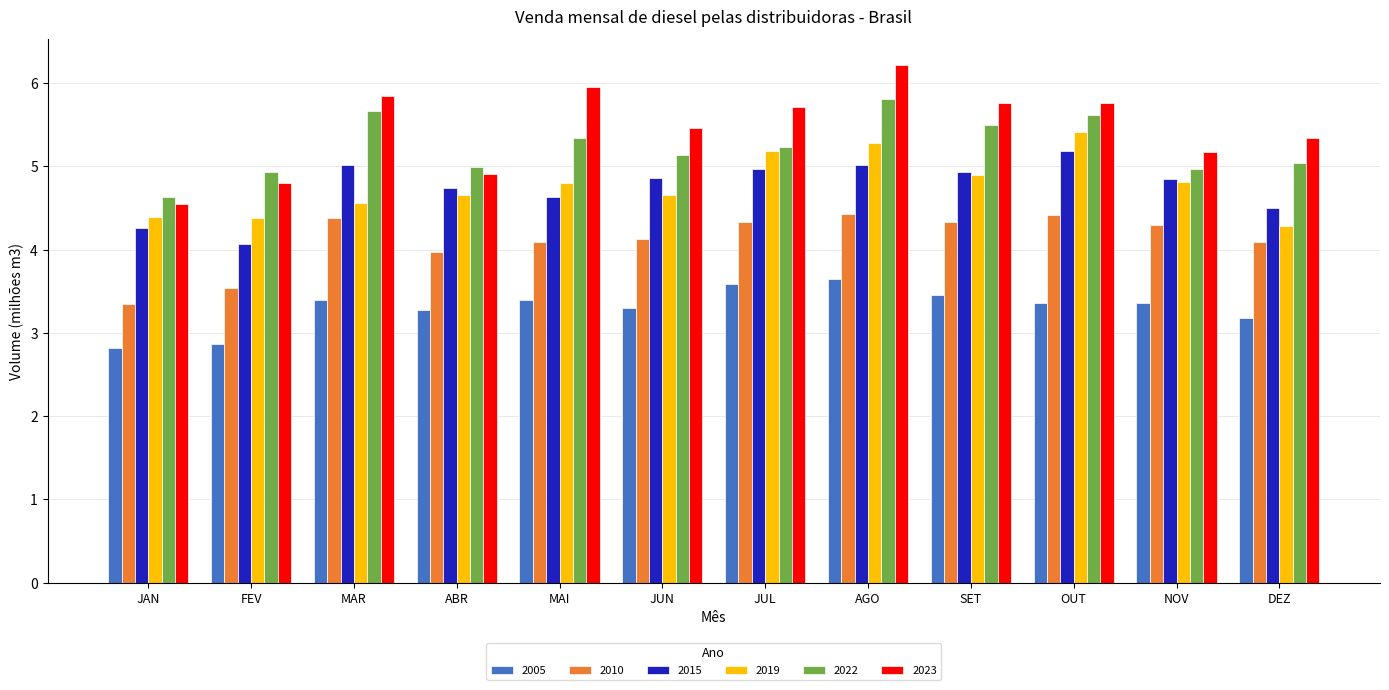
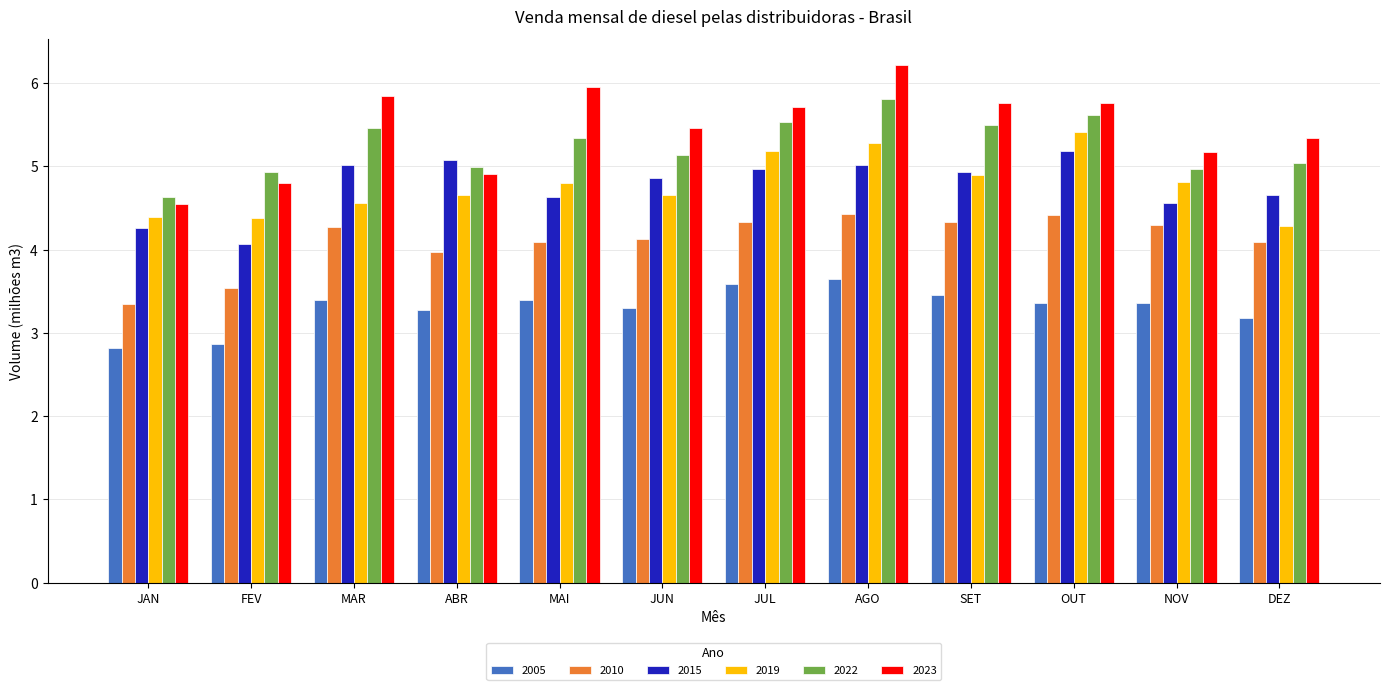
2010, MAR: 4.4 -> 4.3
2022, MAR: 5.7 -> 5.5
2015, ABR: 4.7 -> 5.1
2022, JUL: 5.2 -> 5.5
2015, NOV: 4.9 -> 4.6
2015, DEZ: 4.5 -> 4.7
